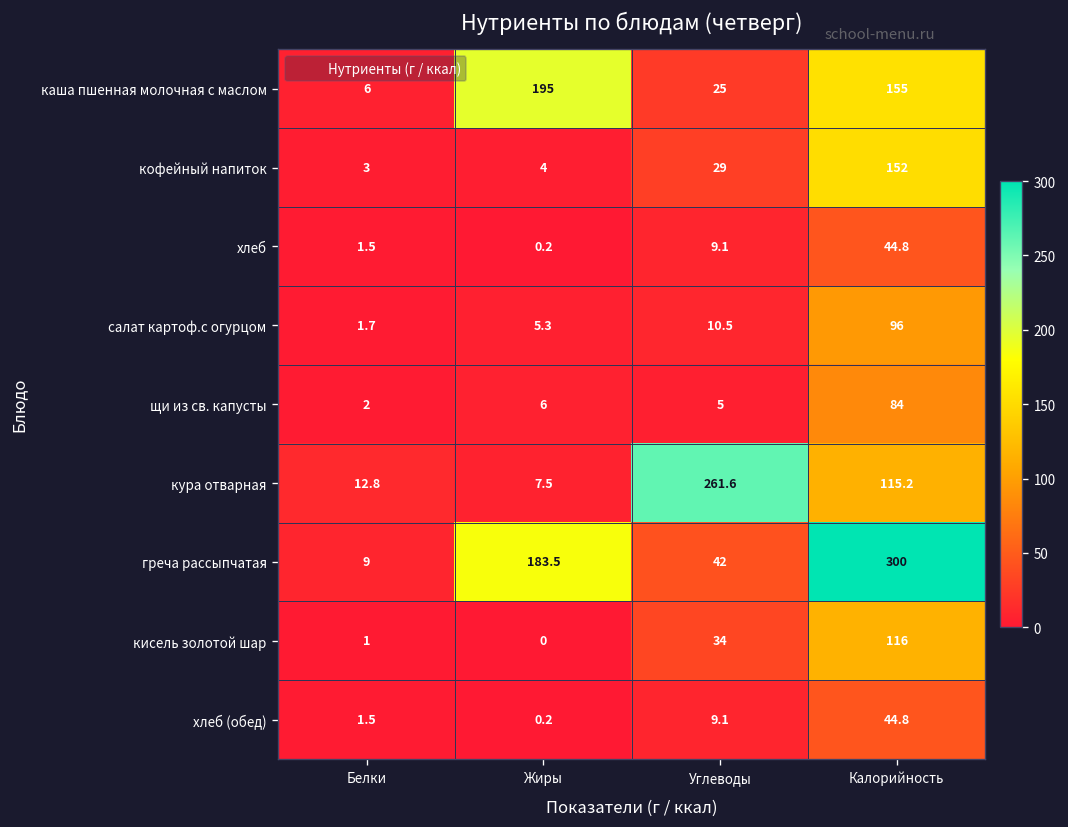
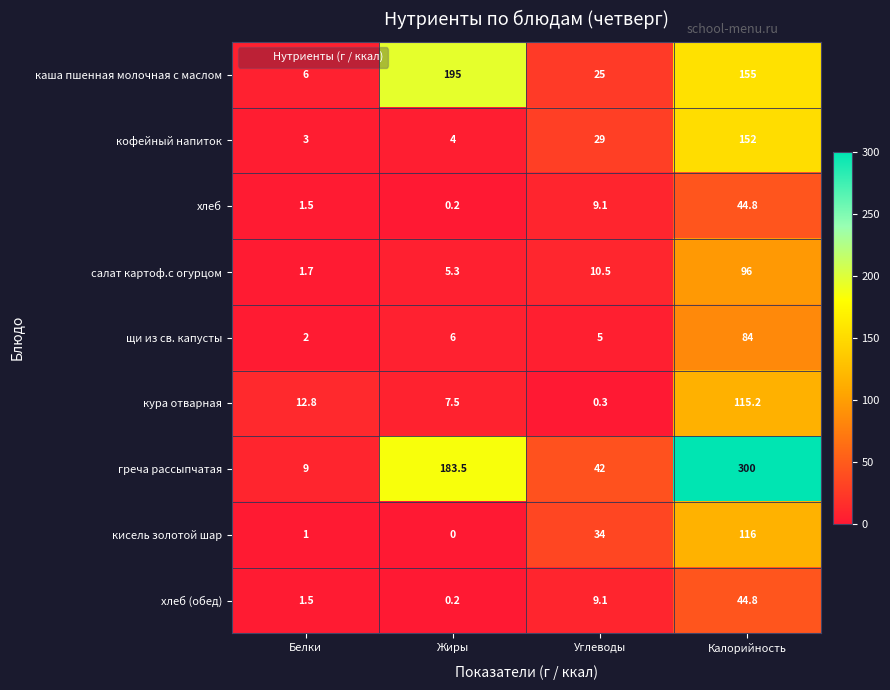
кура отварная, Углеводы: 261.6 -> 0.3
